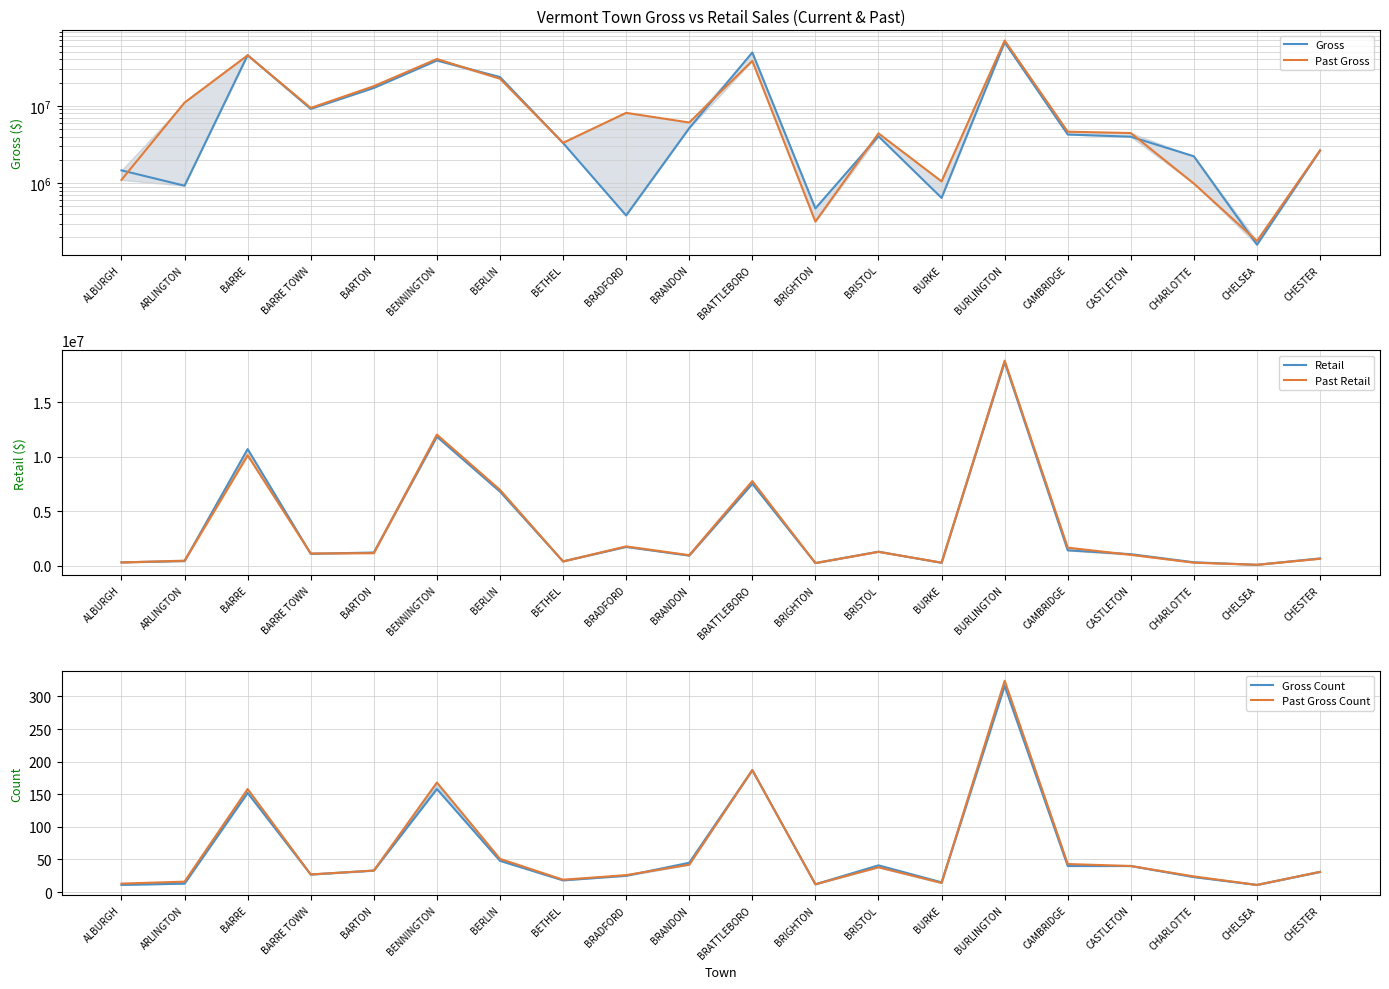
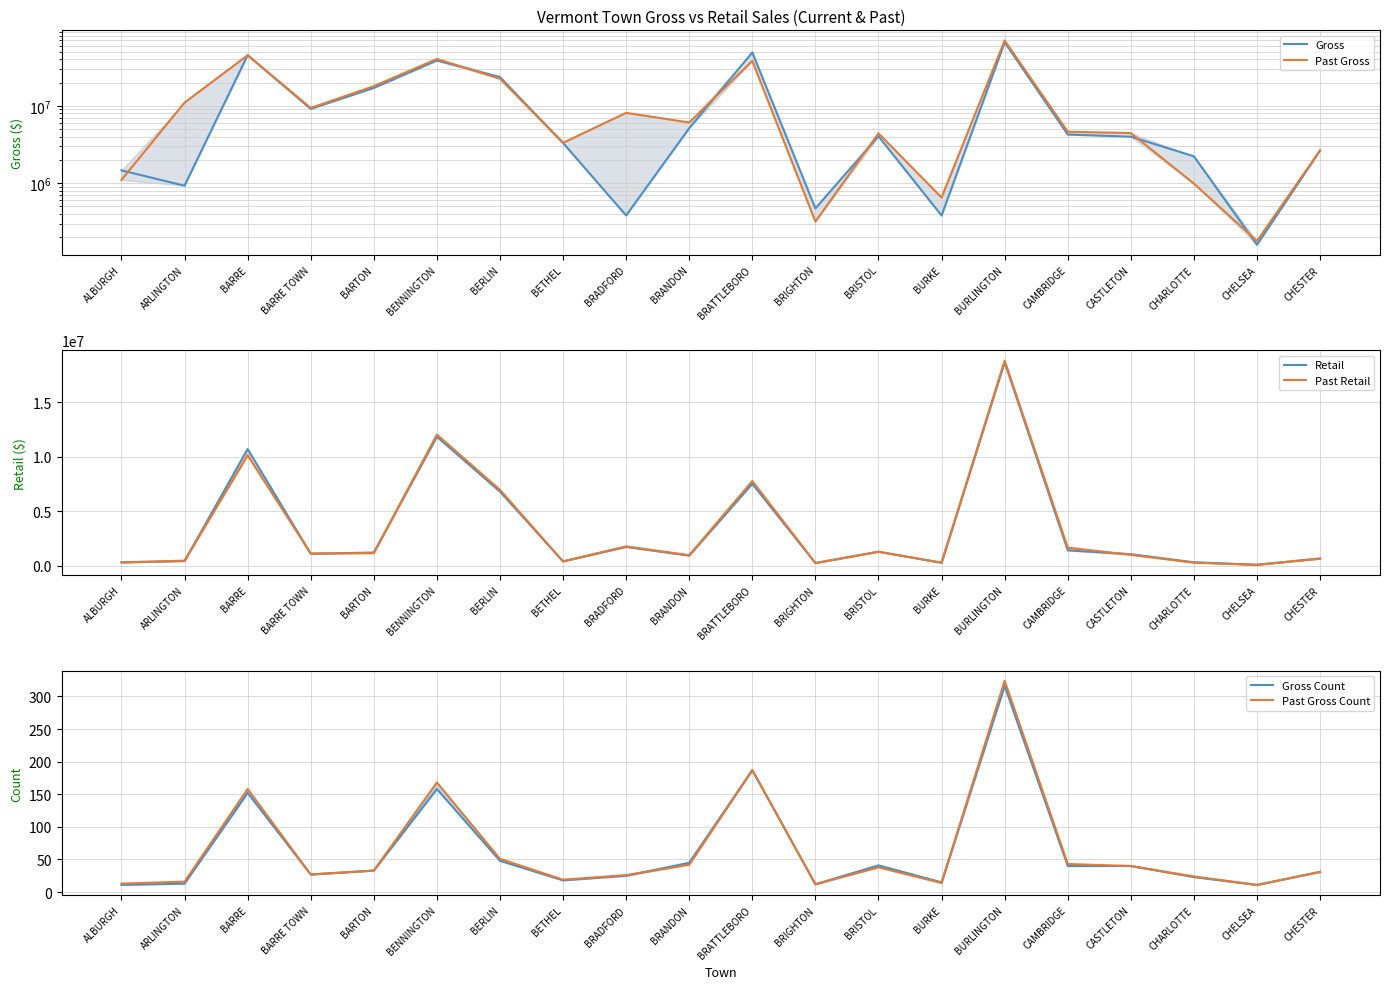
Vermont Town Gross vs Retail Sales (Current & Past), Gross, BURKE: 600000 -> 400000
Vermont Town Gross vs Retail Sales (Current & Past), Past Gross, BURKE: 1100000 -> 700000
